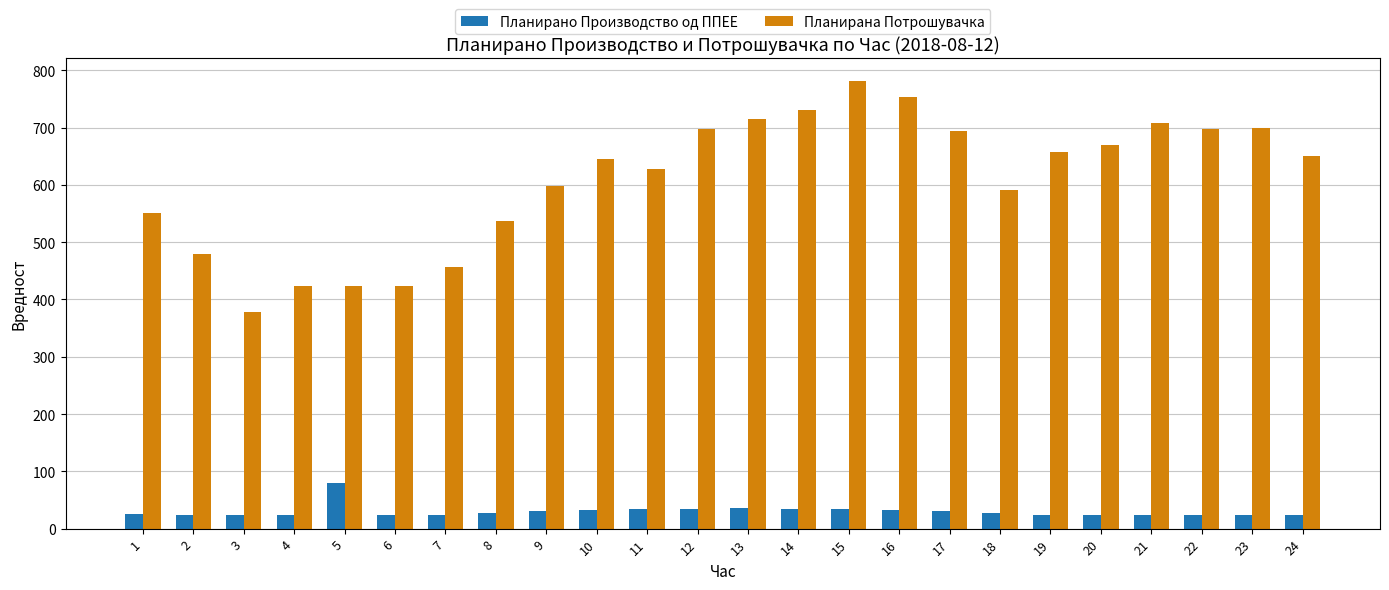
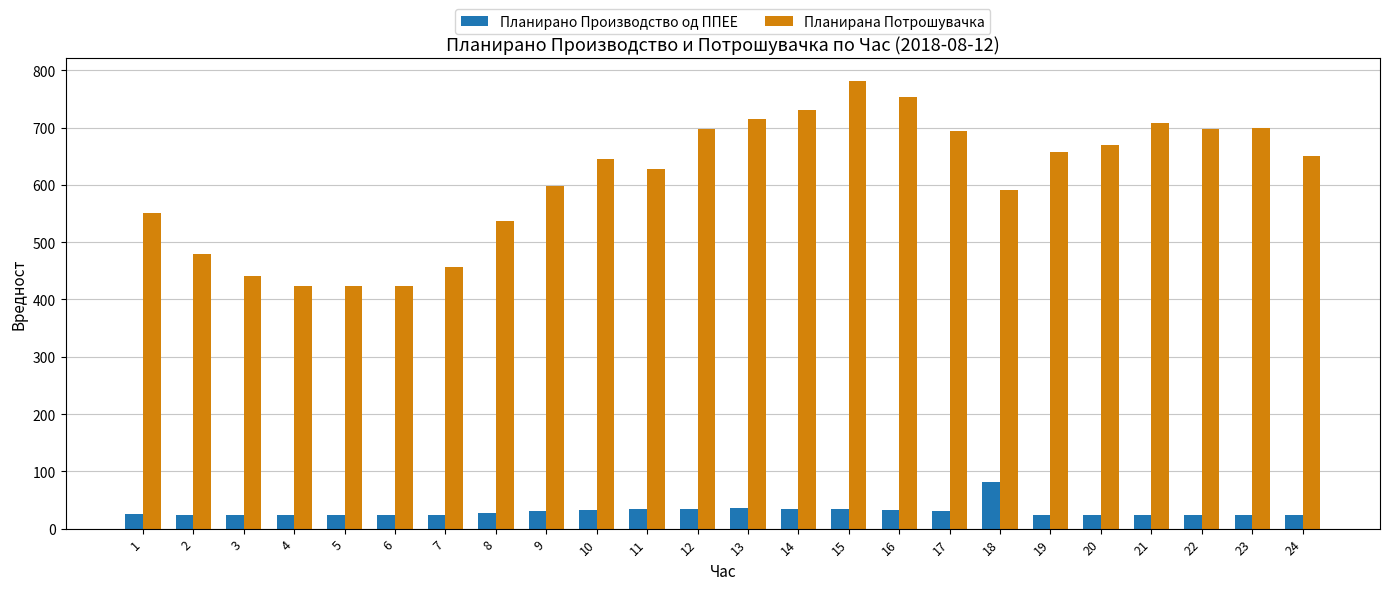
Планирана Потрошувачка, 3: 380 -> 440
Планирано Производство од ППЕЕ, 5: 80 -> 20
Планирано Производство од ППЕЕ, 18: 30 -> 80
